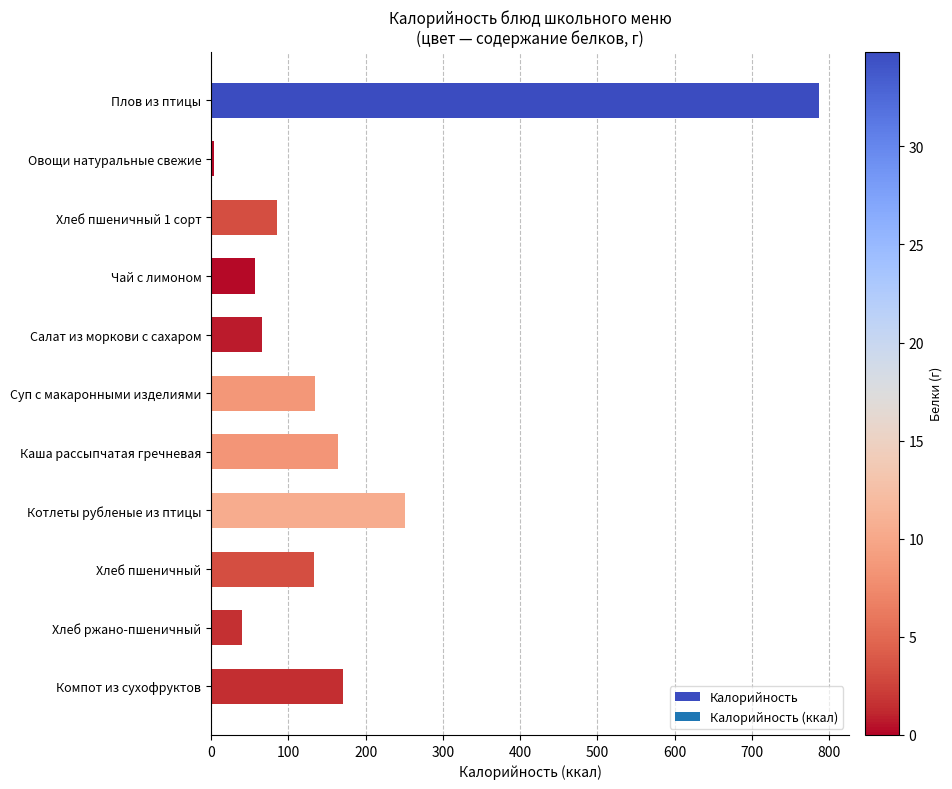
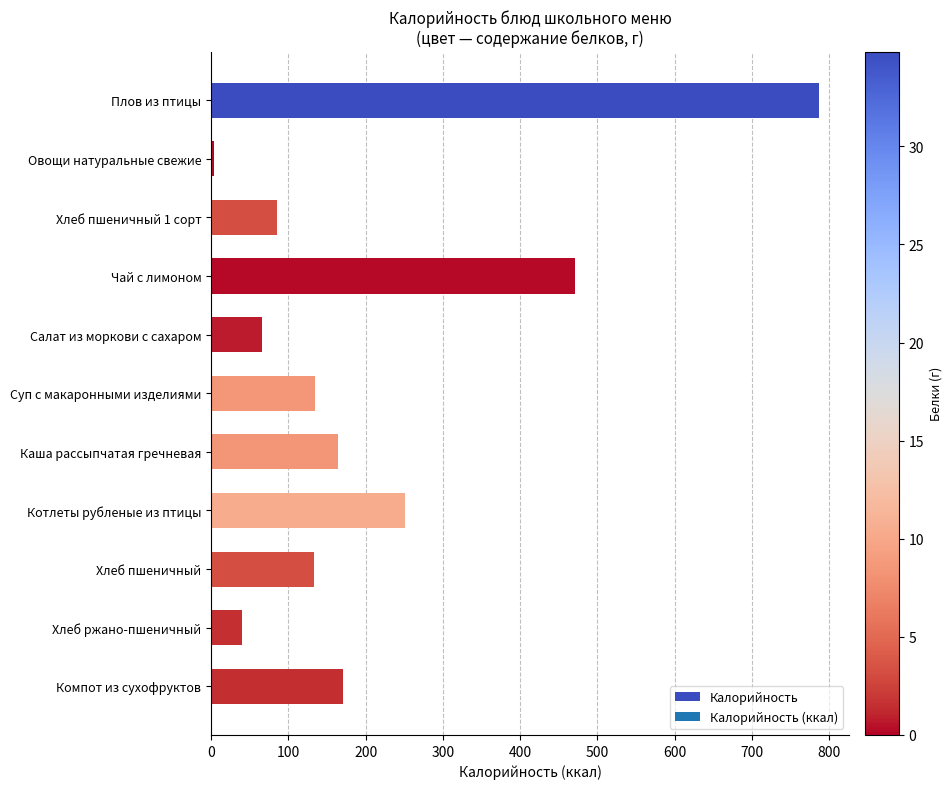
Чай с лимоном: 60 -> 470
